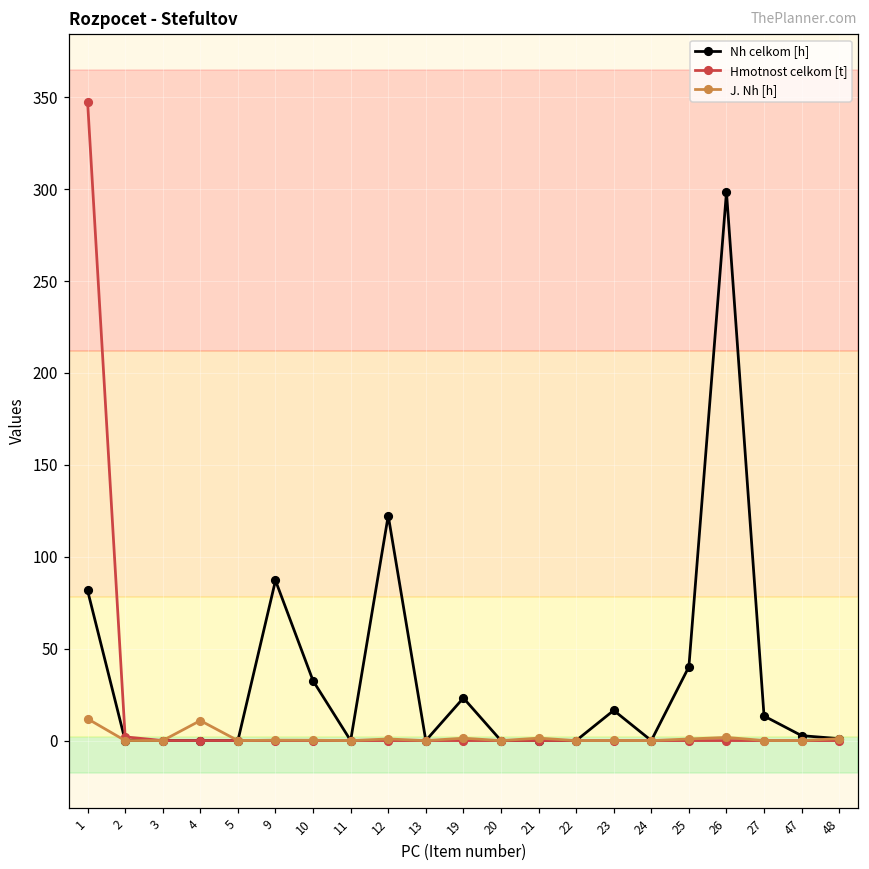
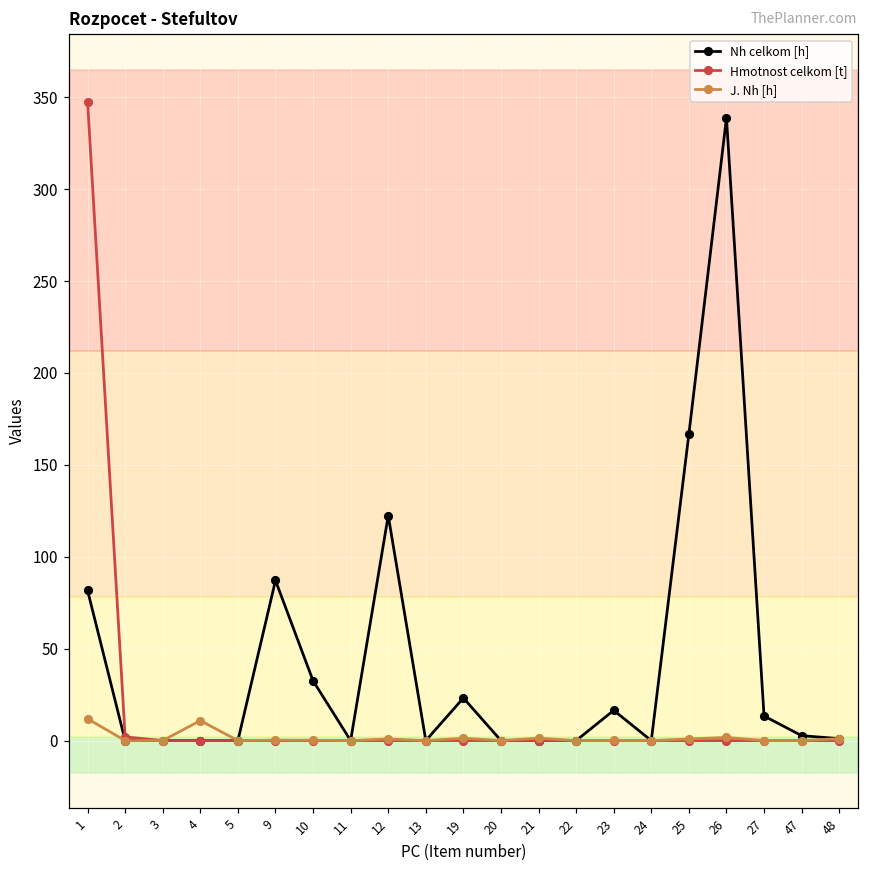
Nh celkom [h], 25: 40 -> 167
Nh celkom [h], 26: 298 -> 339
